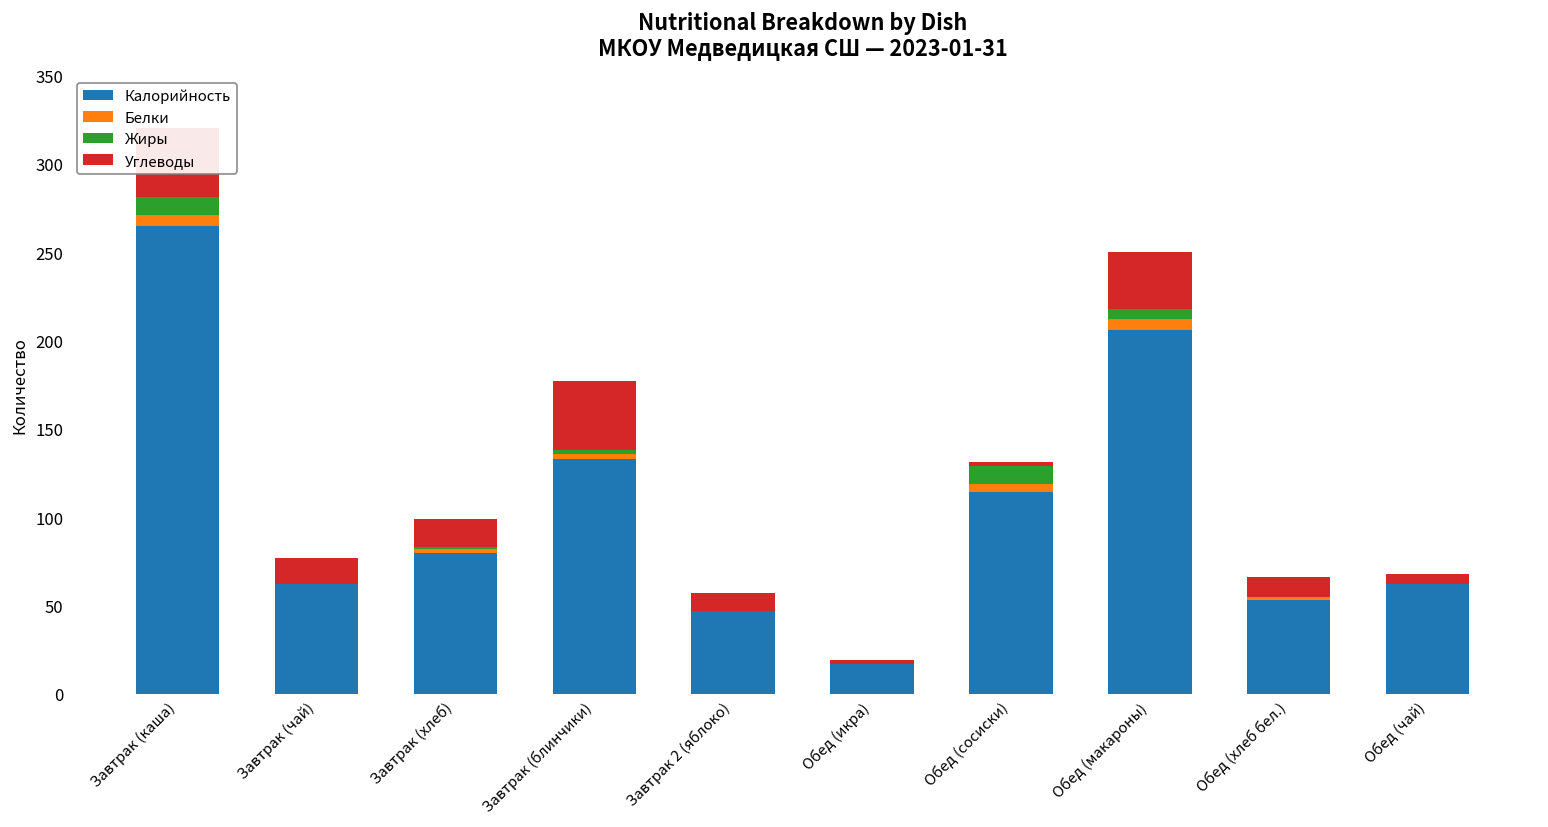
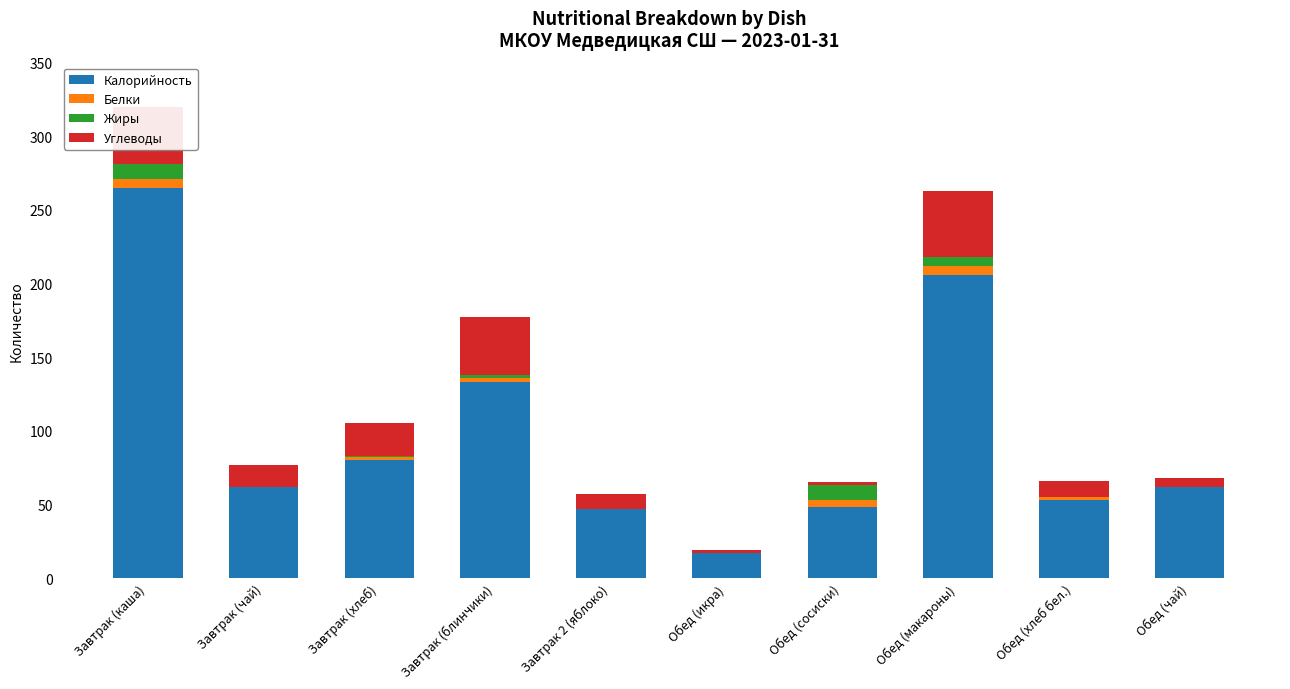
Углеводы, Завтрак (хлеб): 16 -> 22
Калорийность, Обед (сосиски): 114 -> 48
Углеводы, Обед (макароны): 32 -> 45
